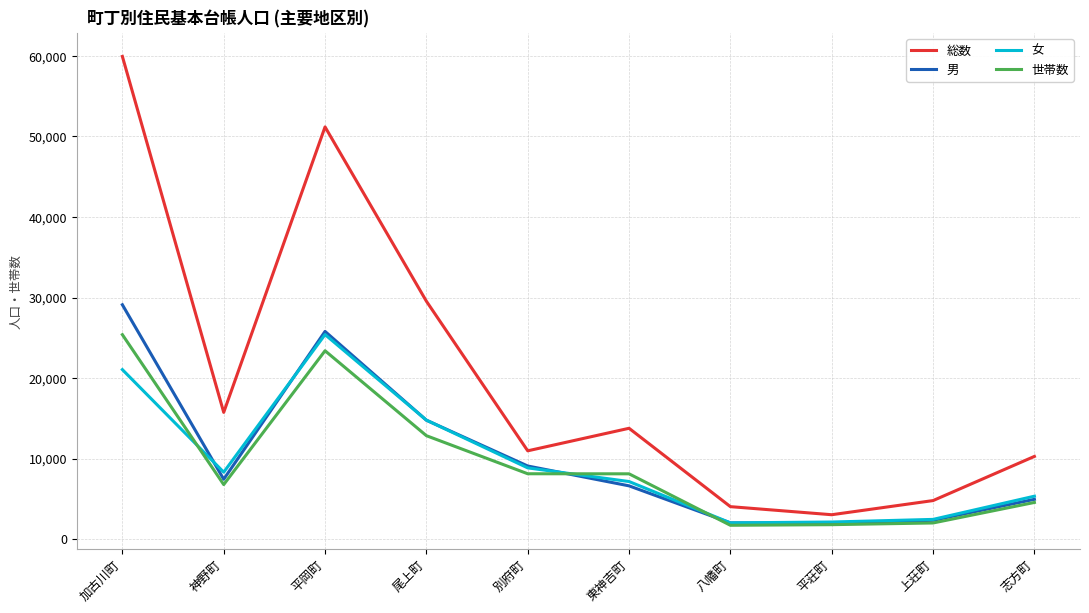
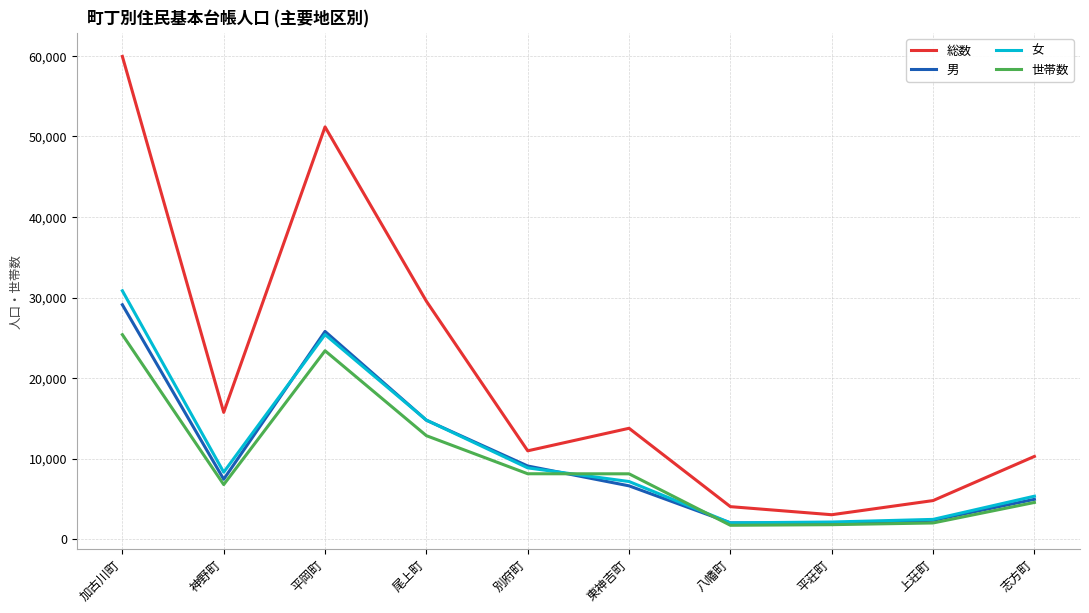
女, 加古川町: 21,000 -> 31,000
